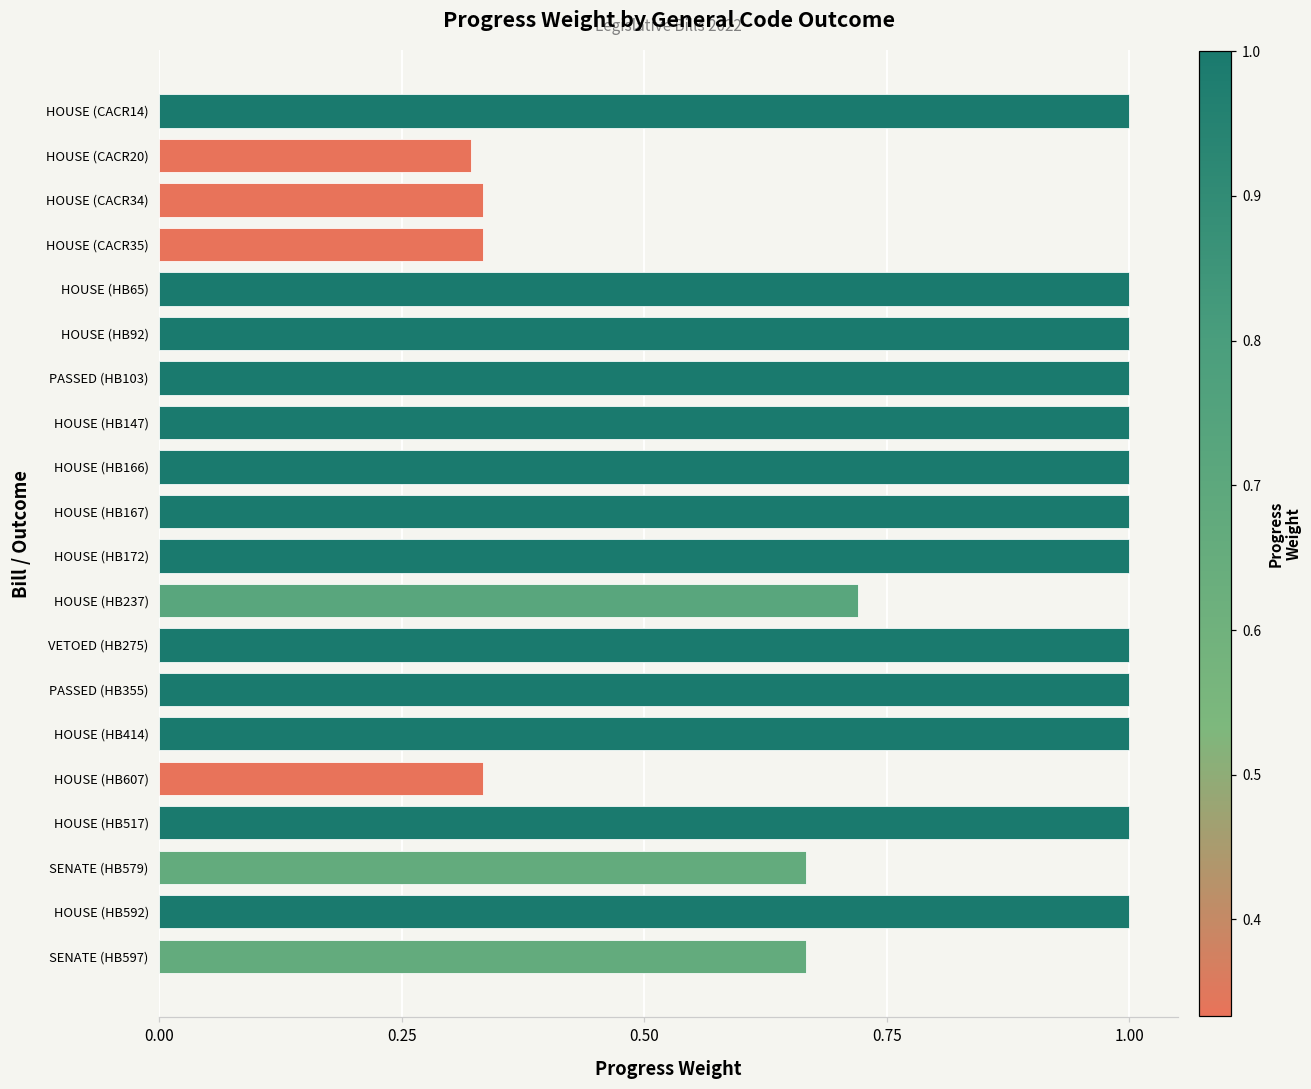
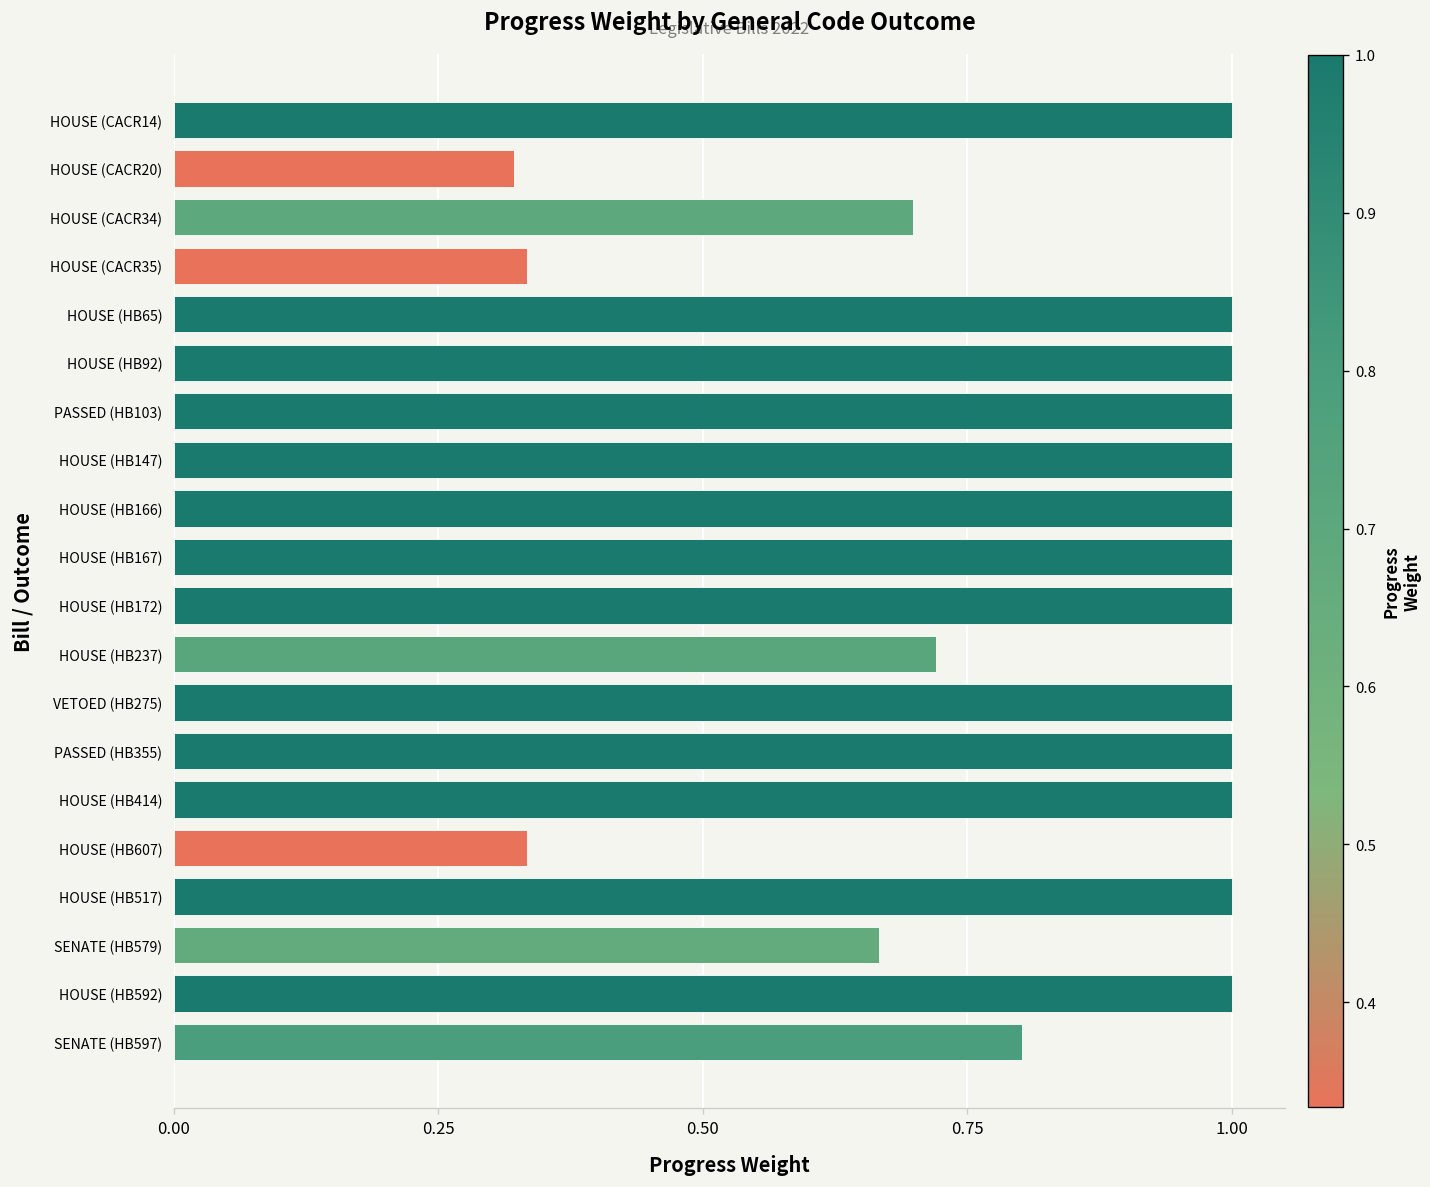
HOUSE (CACR34): 0.33 -> 0.70
SENATE (HB597): 0.67 -> 0.80
